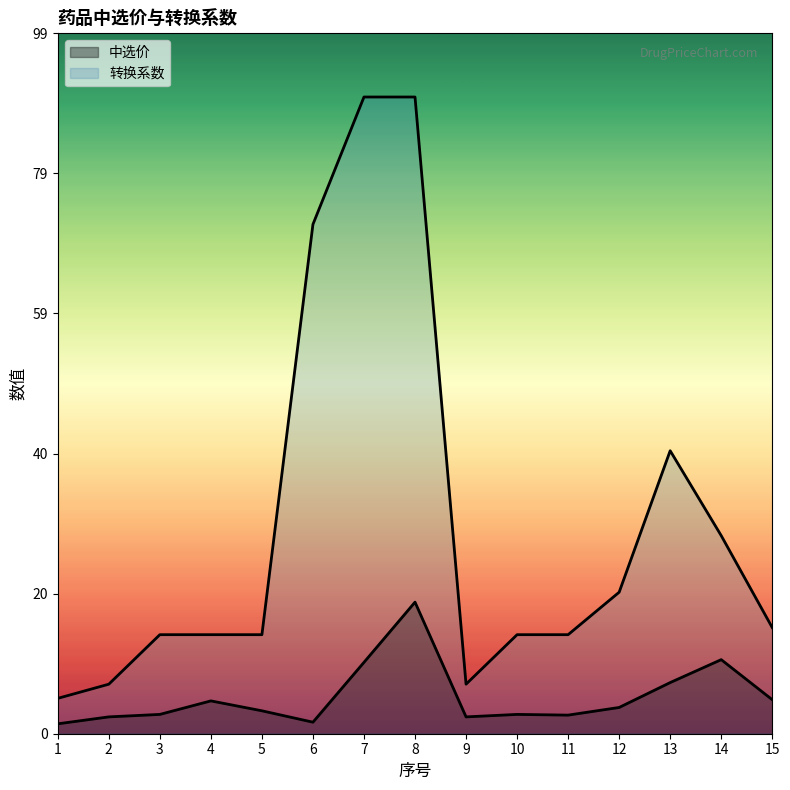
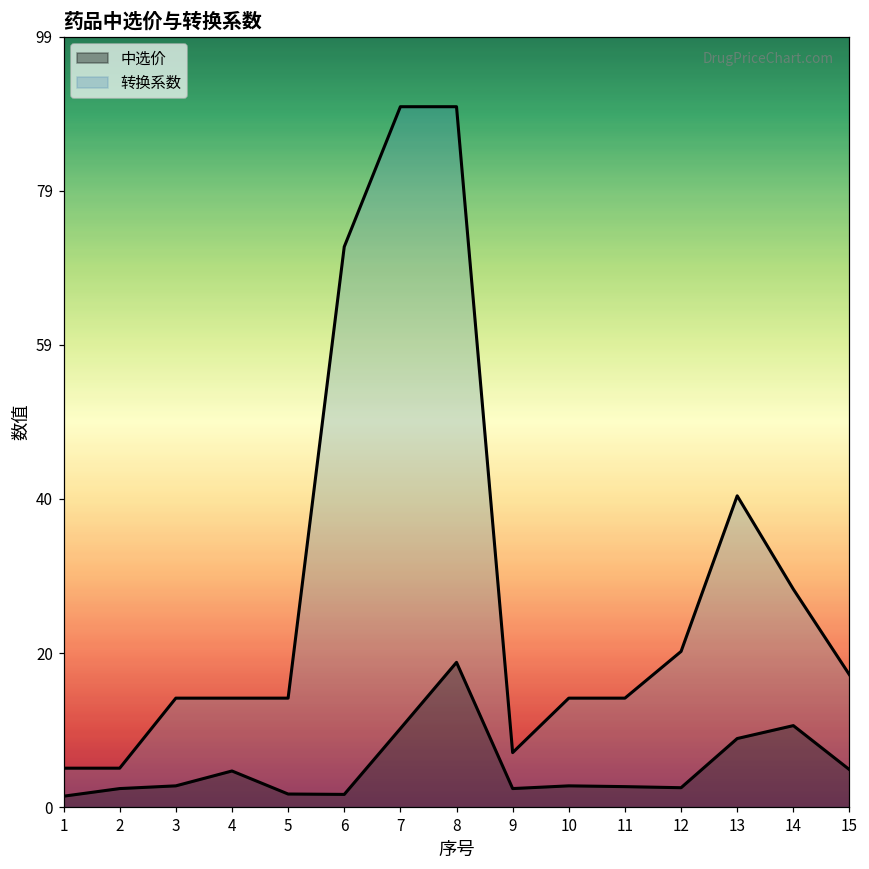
转换系数, 2: 7 -> 5
中选价, 5: 3 -> 2
中选价, 12: 4 -> 2
中选价, 13: 7 -> 9
转换系数, 15: 15 -> 17
